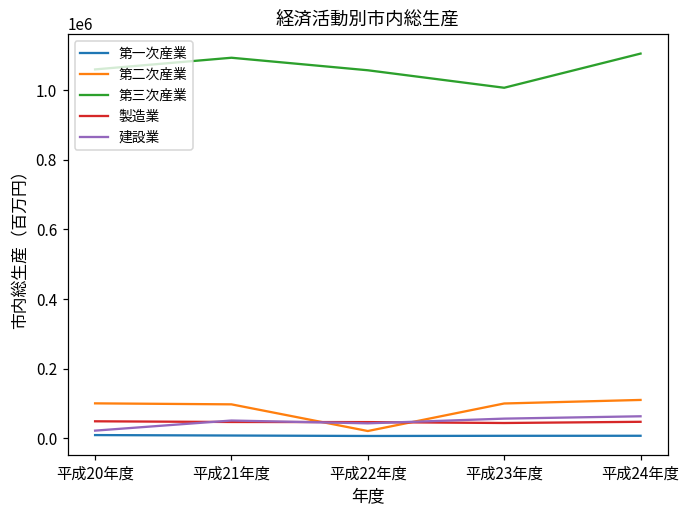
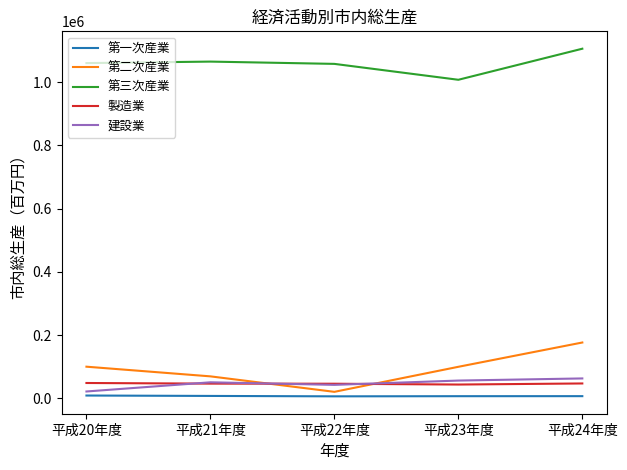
第二次産業, 平成21年度: 100000 -> 70000
第三次産業, 平成21年度: 1090000 -> 1060000
第二次産業, 平成24年度: 110000 -> 180000
